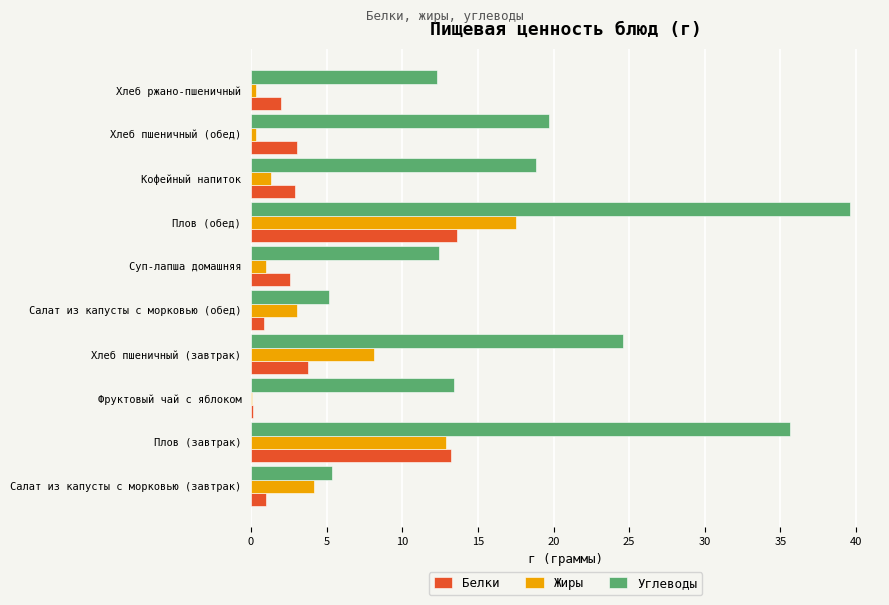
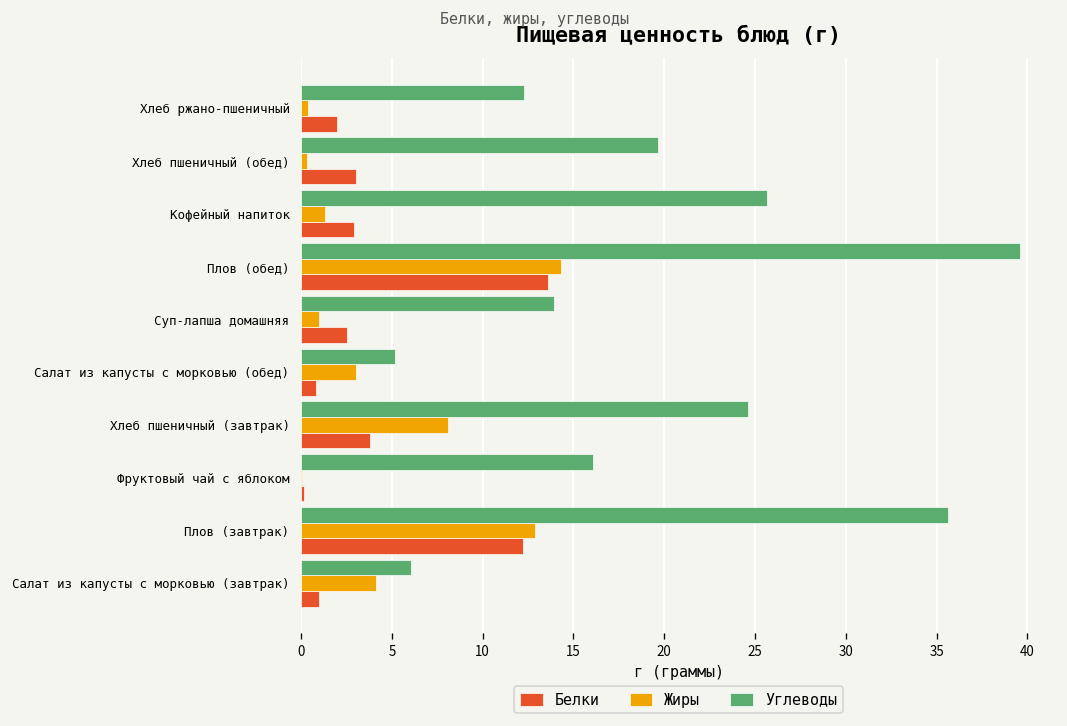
Углеводы, Кофейный напиток: 18.8 -> 25.7
Жиры, Плов (обед): 17.5 -> 14.3
Углеводы, Суп-лапша домашняя: 12.4 -> 13.9
Углеводы, Фруктовый чай с яблоком: 13.5 -> 16.1
Белки, Плов (завтрак): 13.2 -> 12.2
Углеводы, Салат из капусты с морковью (завтрак): 5.3 -> 6.0
